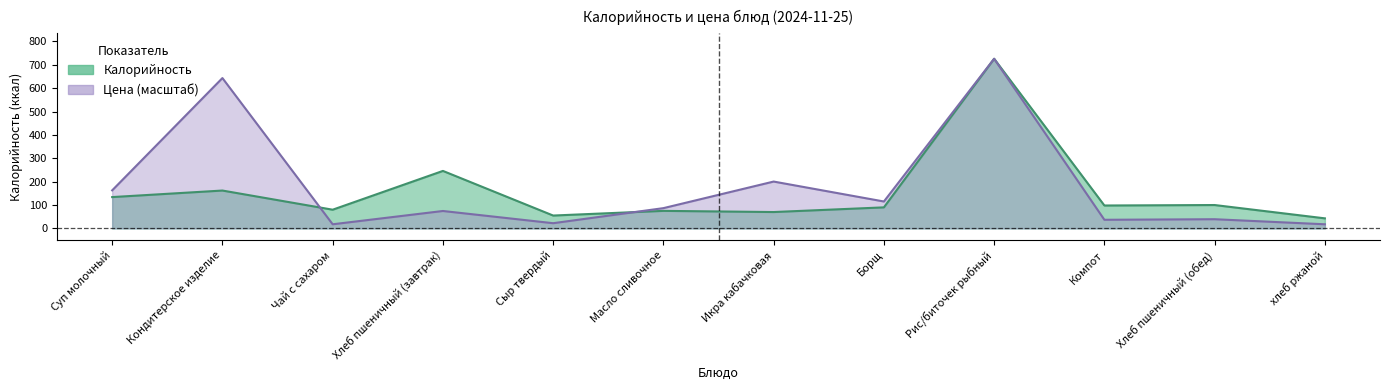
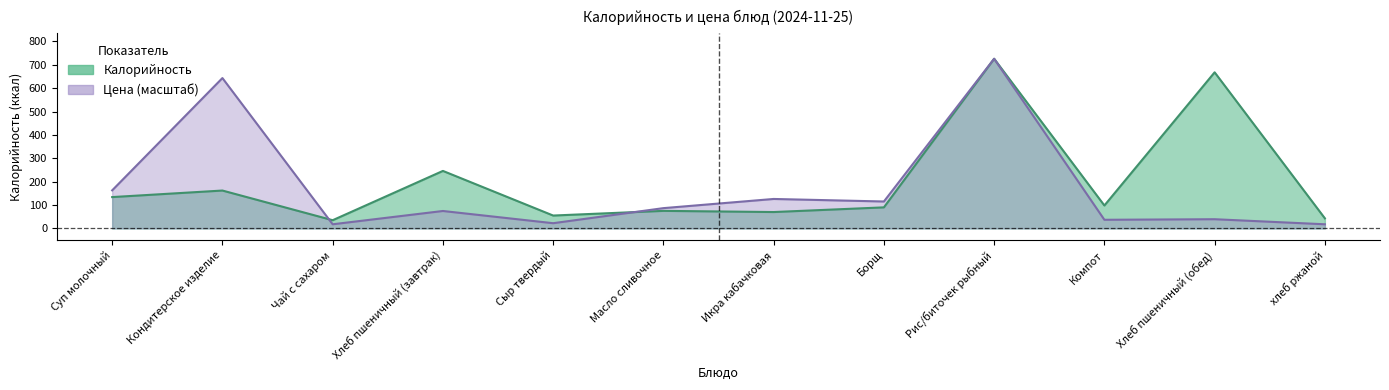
Калорийность, Чай с сахаром: 80 -> 40
Цена (масштаб), Икра кабачковая: 200 -> 130
Калорийность, Хлеб пшеничный (обед): 100 -> 670
